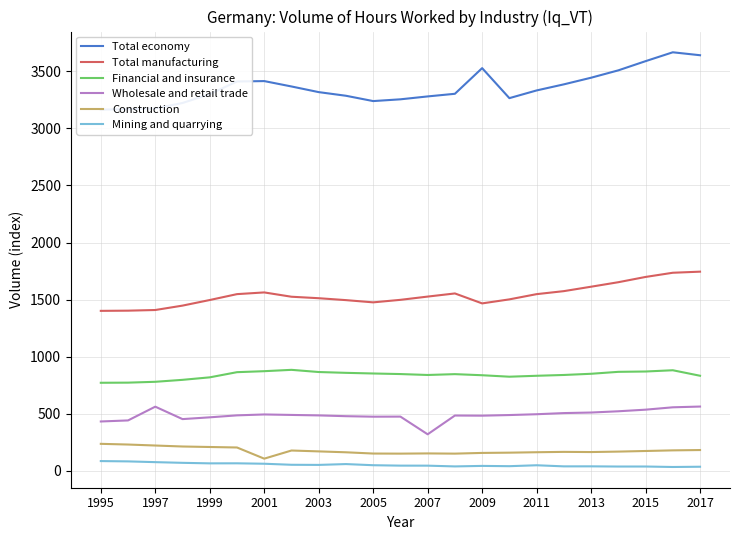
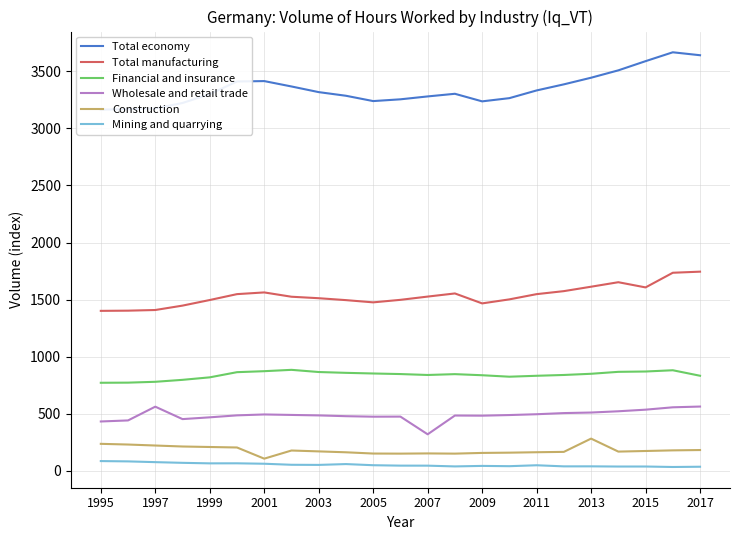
Total economy, 2009: 3530 -> 3240
Construction, 2013: 160 -> 280
Total manufacturing, 2015: 1700 -> 1610
